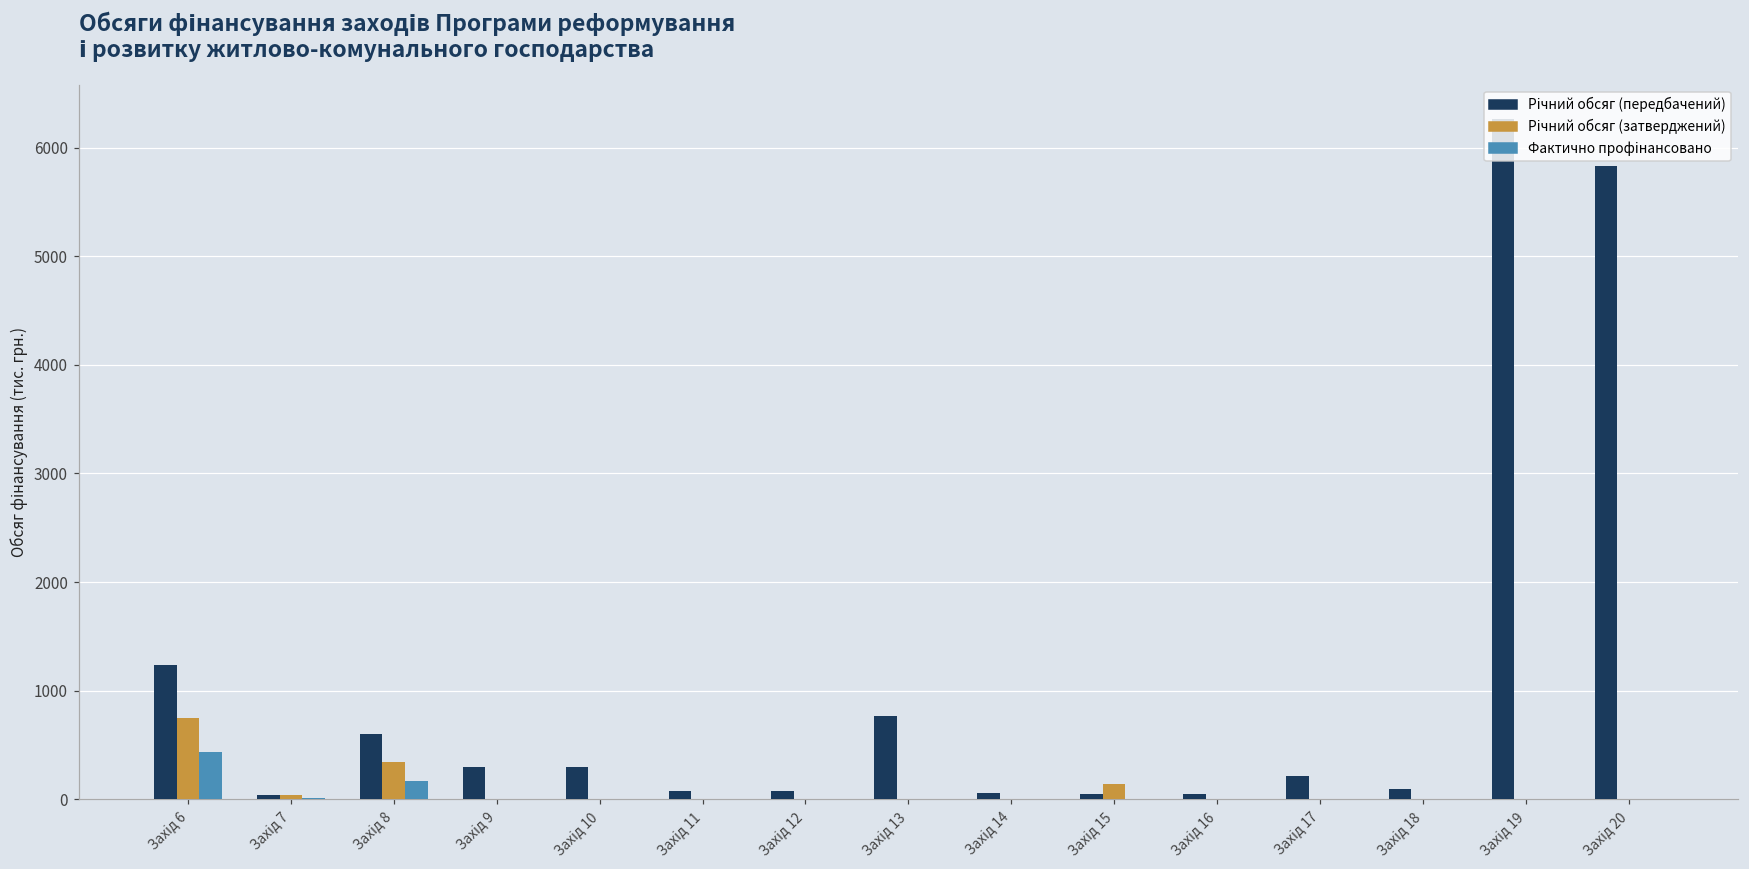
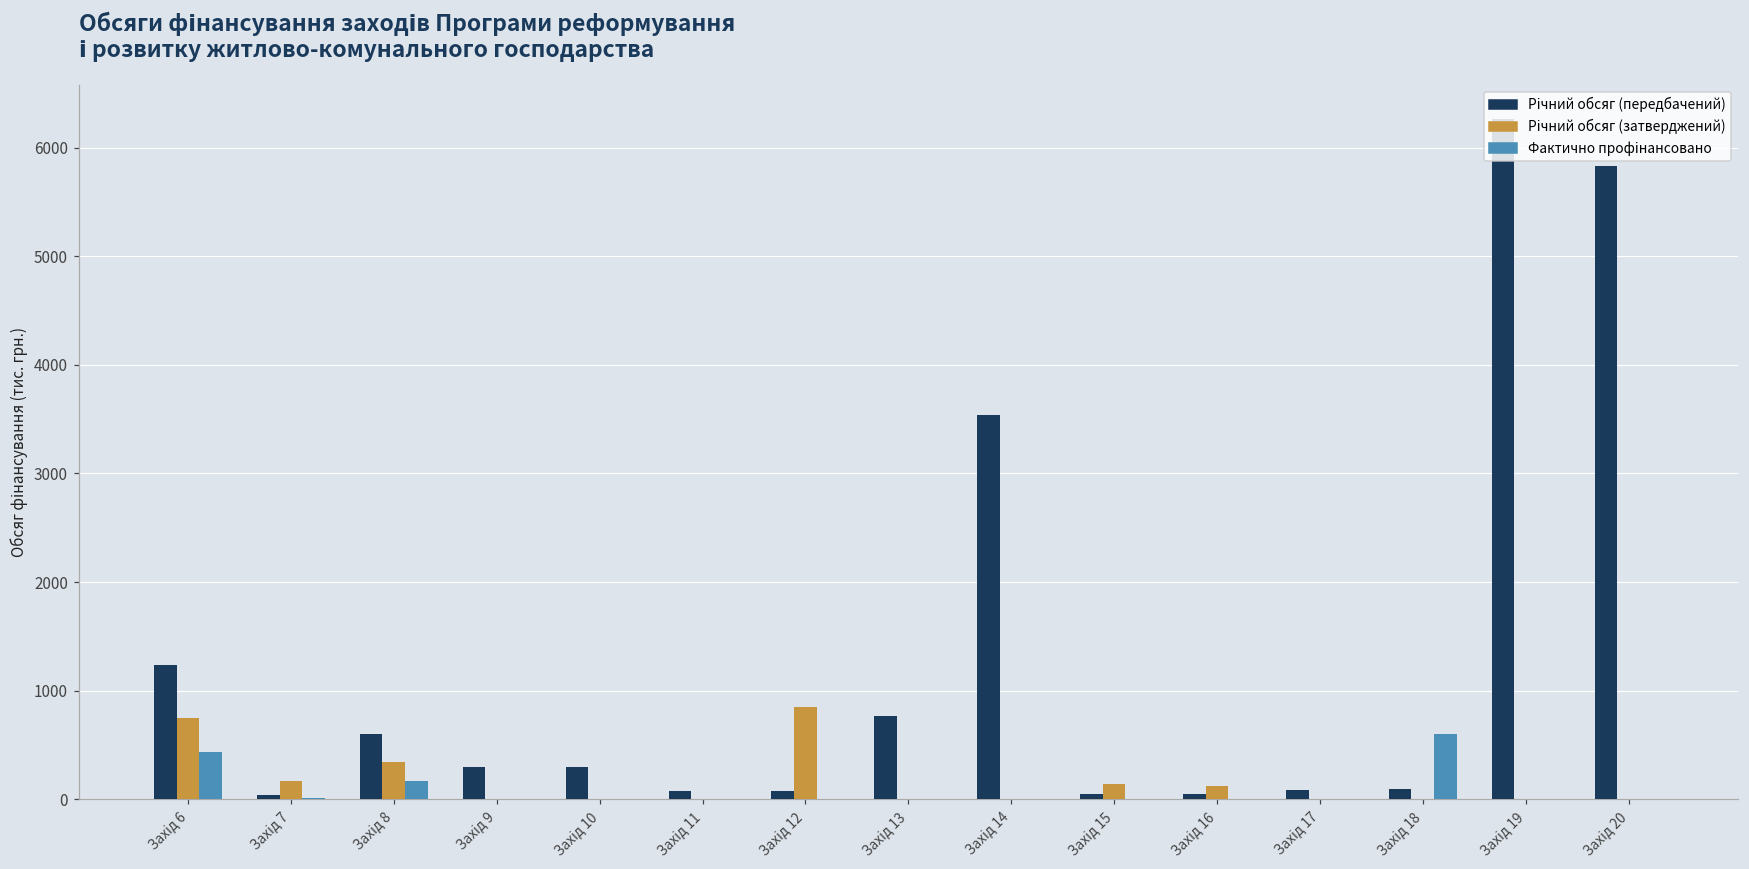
Річний обсяг (затверджений), Захід 7: 0 -> 200
Річний обсяг (затверджений), Захід 12: 0 -> 800
Річний обсяг (передбачений), Захід 14: 100 -> 3500
Річний обсяг (затверджений), Захід 16: 0 -> 100
Річний обсяг (передбачений), Захід 17: 200 -> 100
Фактично профінансовано, Захід 18: 0 -> 600
